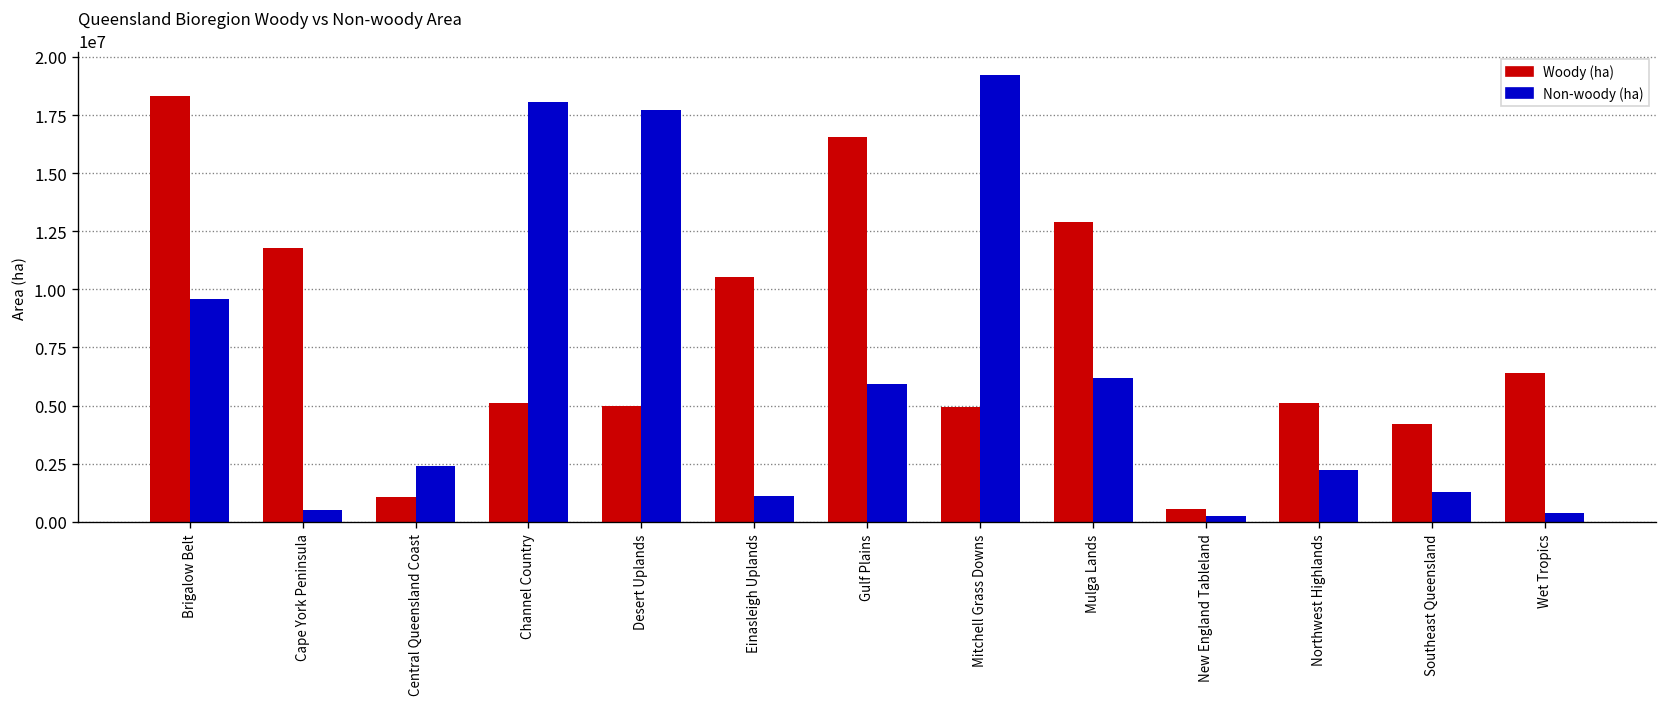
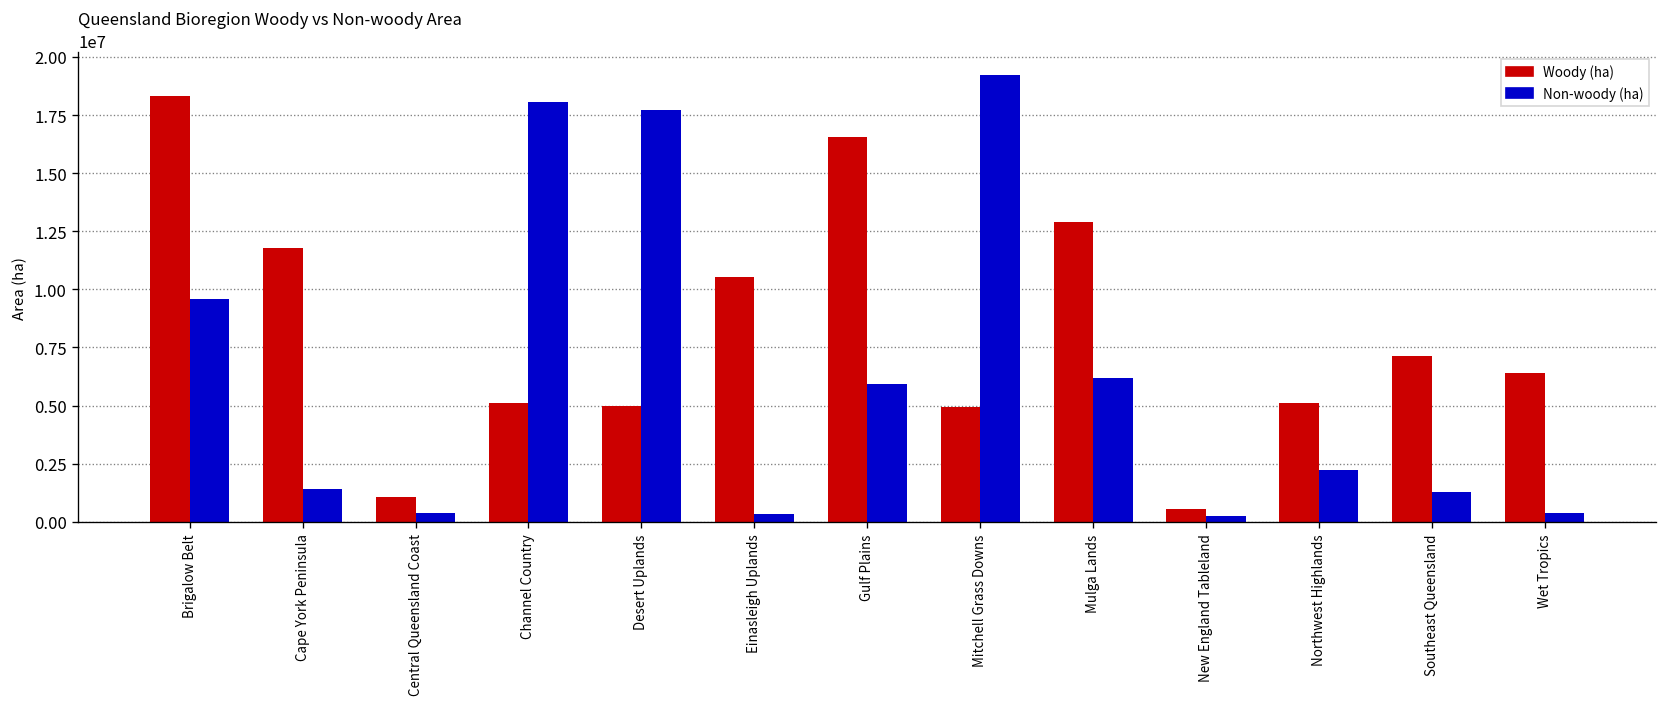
Non-woody (ha), Cape York Peninsula: 500000 -> 1400000
Non-woody (ha), Central Queensland Coast: 2400000 -> 400000
Non-woody (ha), Einasleigh Uplands: 1100000 -> 300000
Woody (ha), Southeast Queensland: 4200000 -> 7100000
